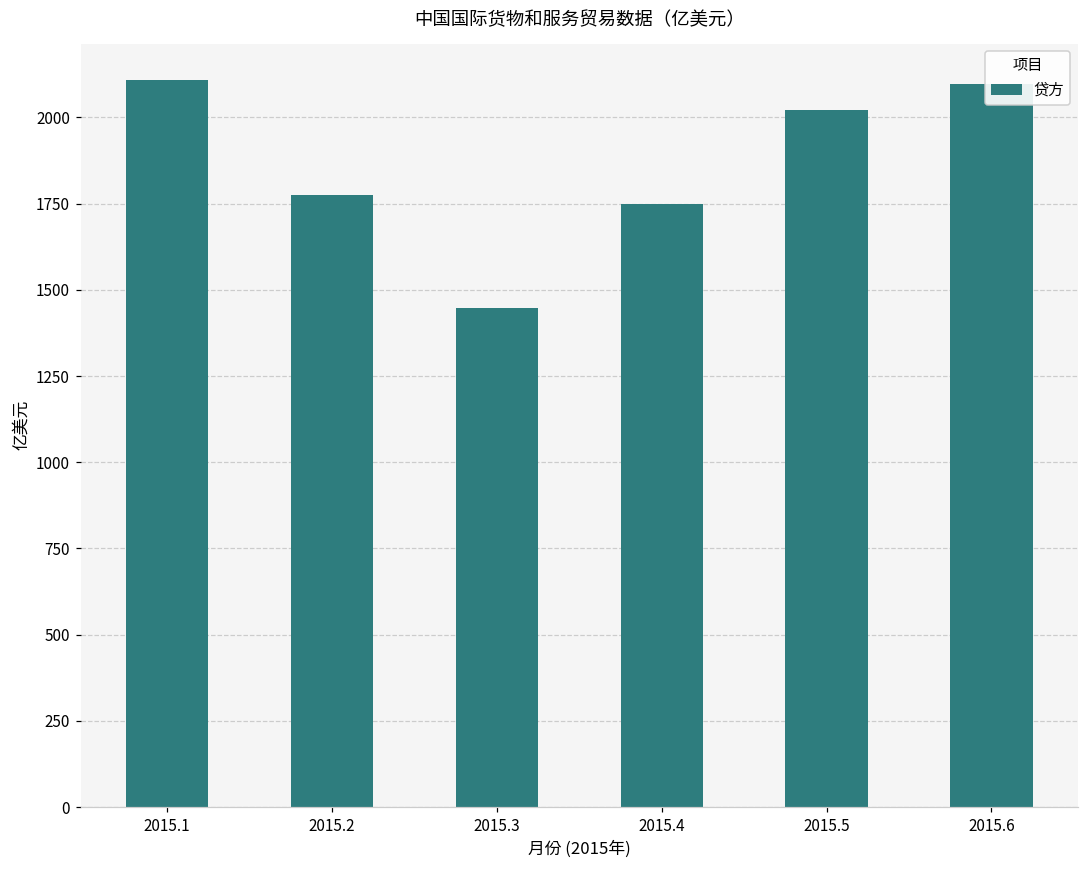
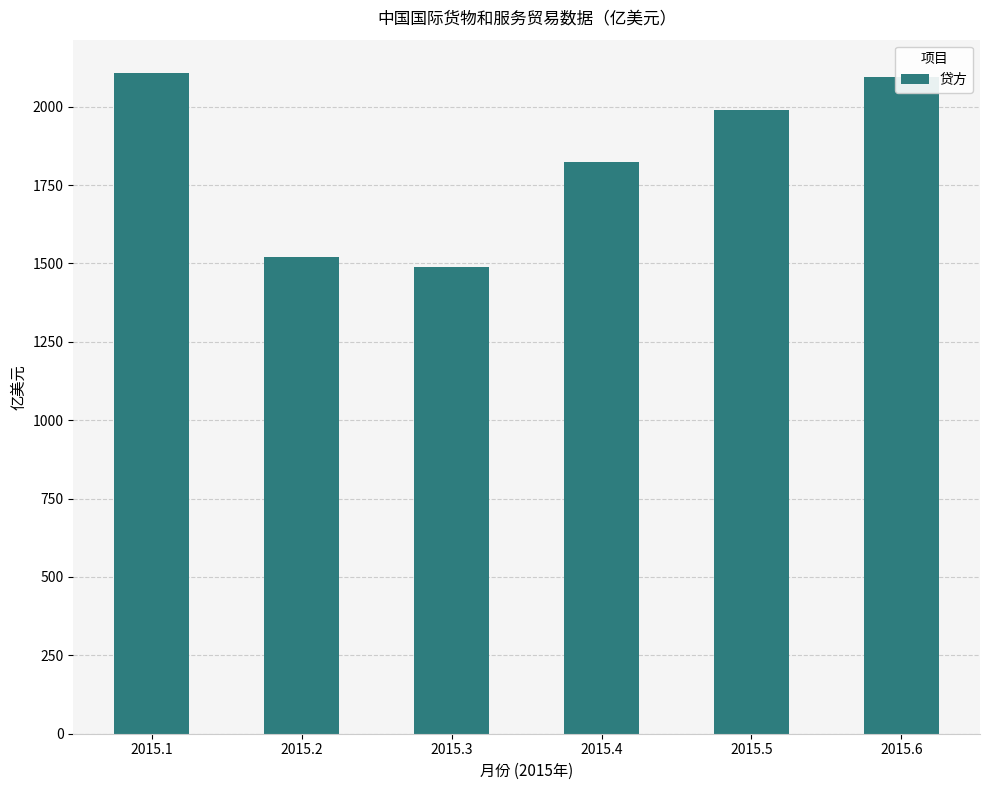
2015.2: 1780 -> 1520
2015.3: 1450 -> 1490
2015.4: 1750 -> 1820
2015.5: 2020 -> 1990
